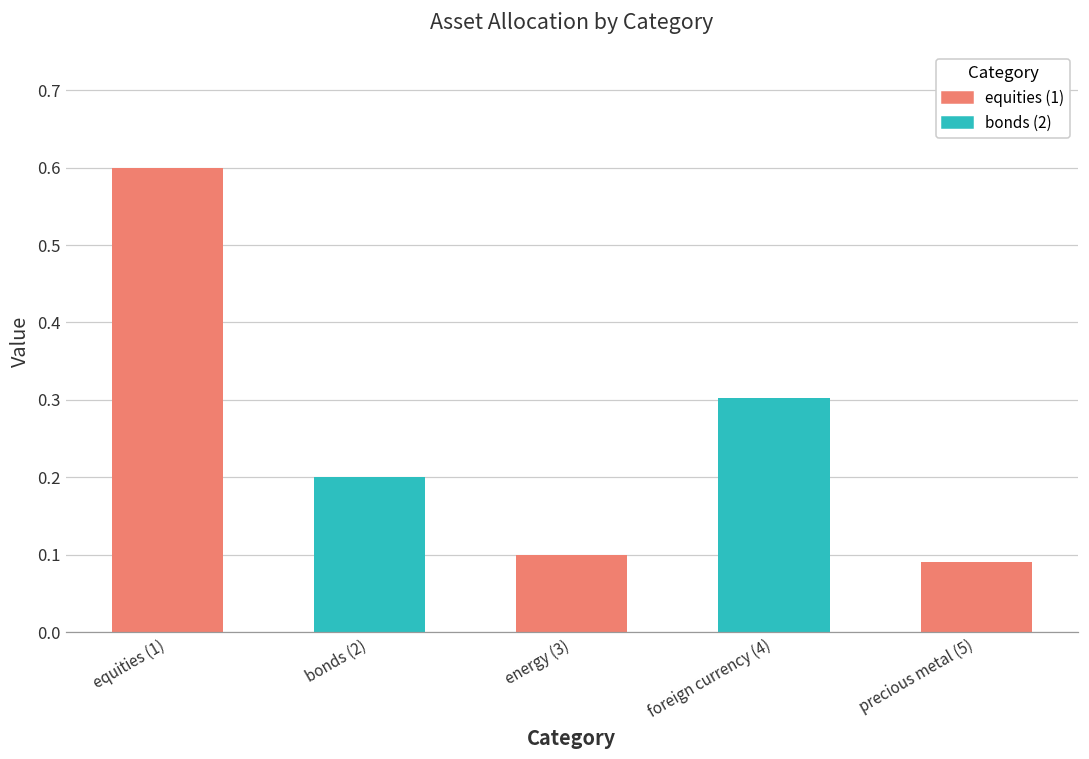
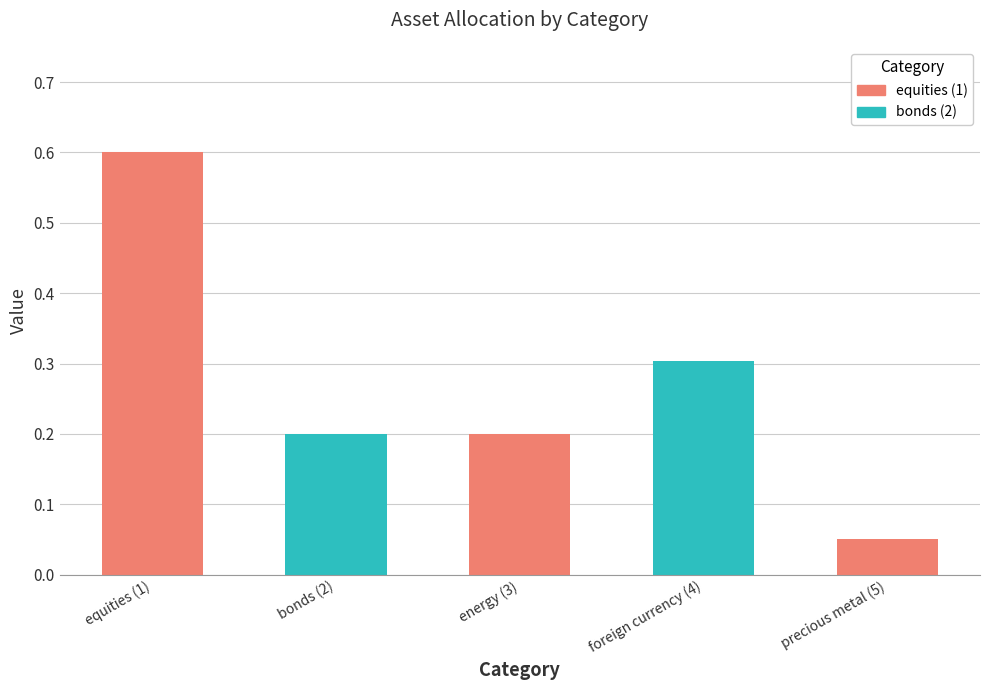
energy (3): 0.1 -> 0.2
precious metal (5): 0.09 -> 0.05
